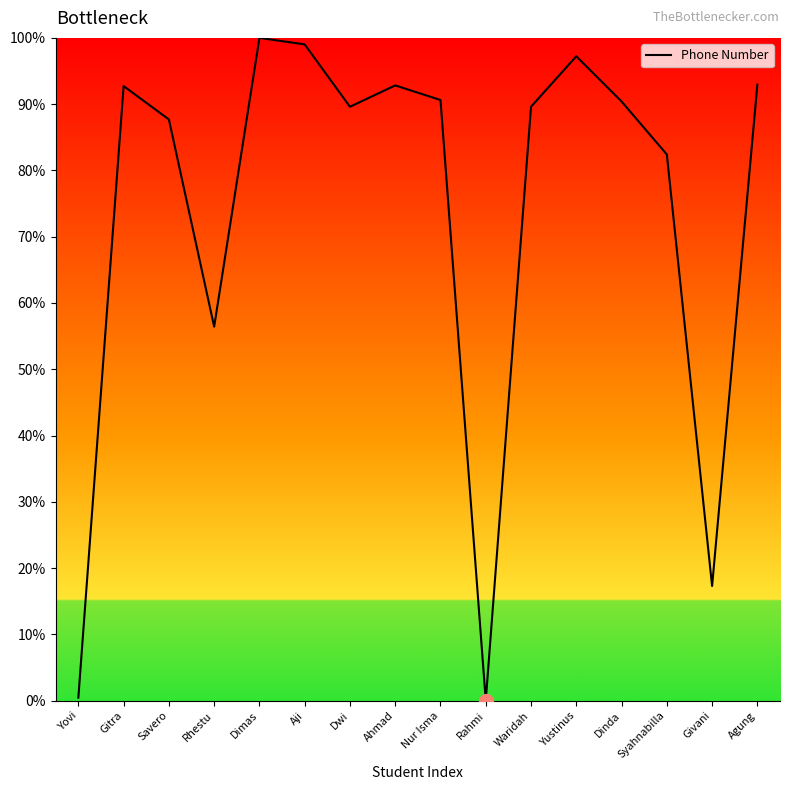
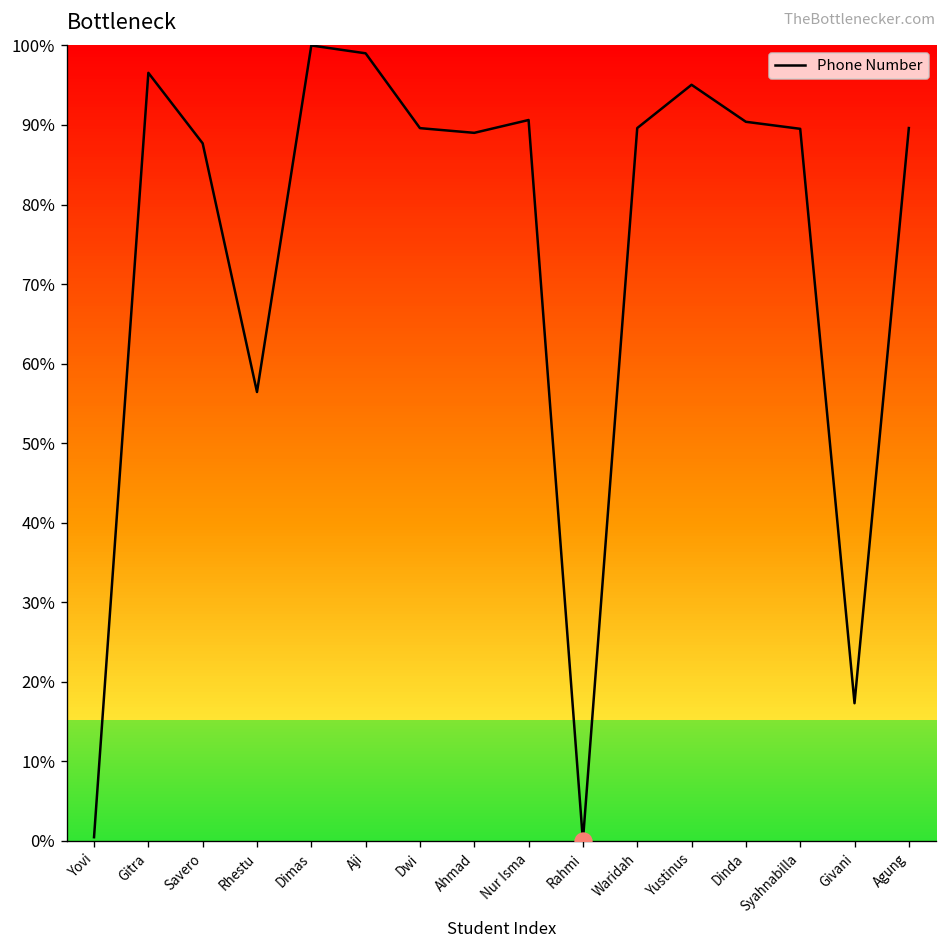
Phone Number, Gitra: 93% -> 97%
Phone Number, Ahmad: 93% -> 89%
Phone Number, Yustinus: 97% -> 95%
Phone Number, Syahnabilla: 82% -> 90%
Phone Number, Agung: 93% -> 90%
